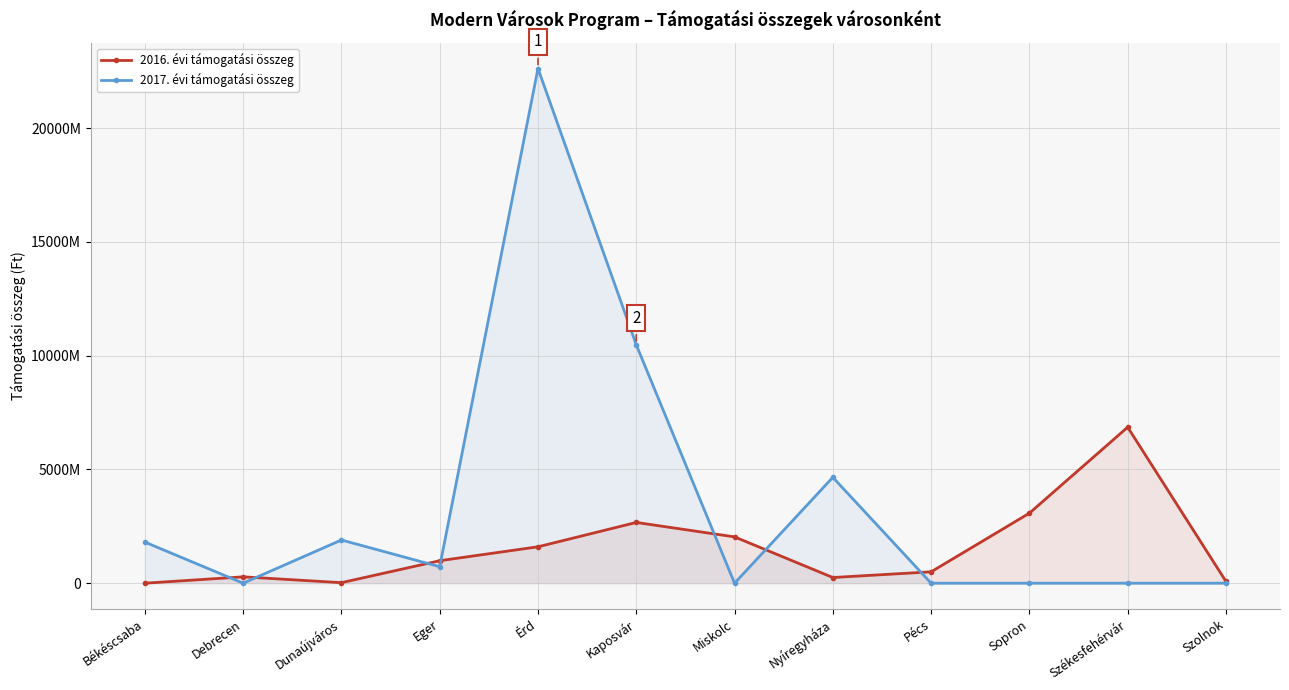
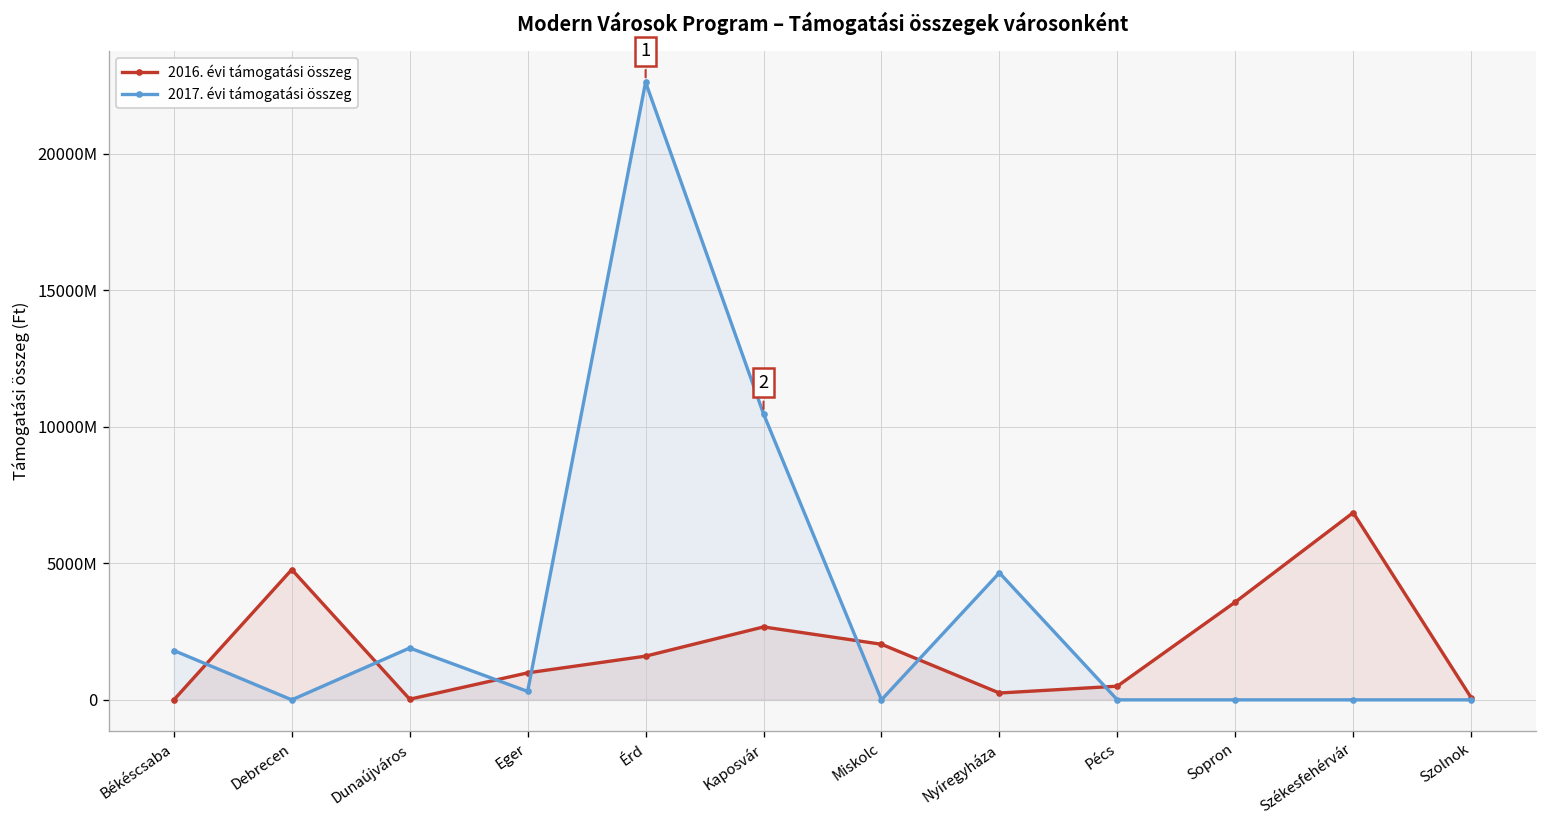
2016. évi támogatási összeg, Debrecen: 300000000 -> 4800000000
2017. évi támogatási összeg, Eger: 700000000 -> 300000000
2016. évi támogatási összeg, Sopron: 3100000000 -> 3600000000
